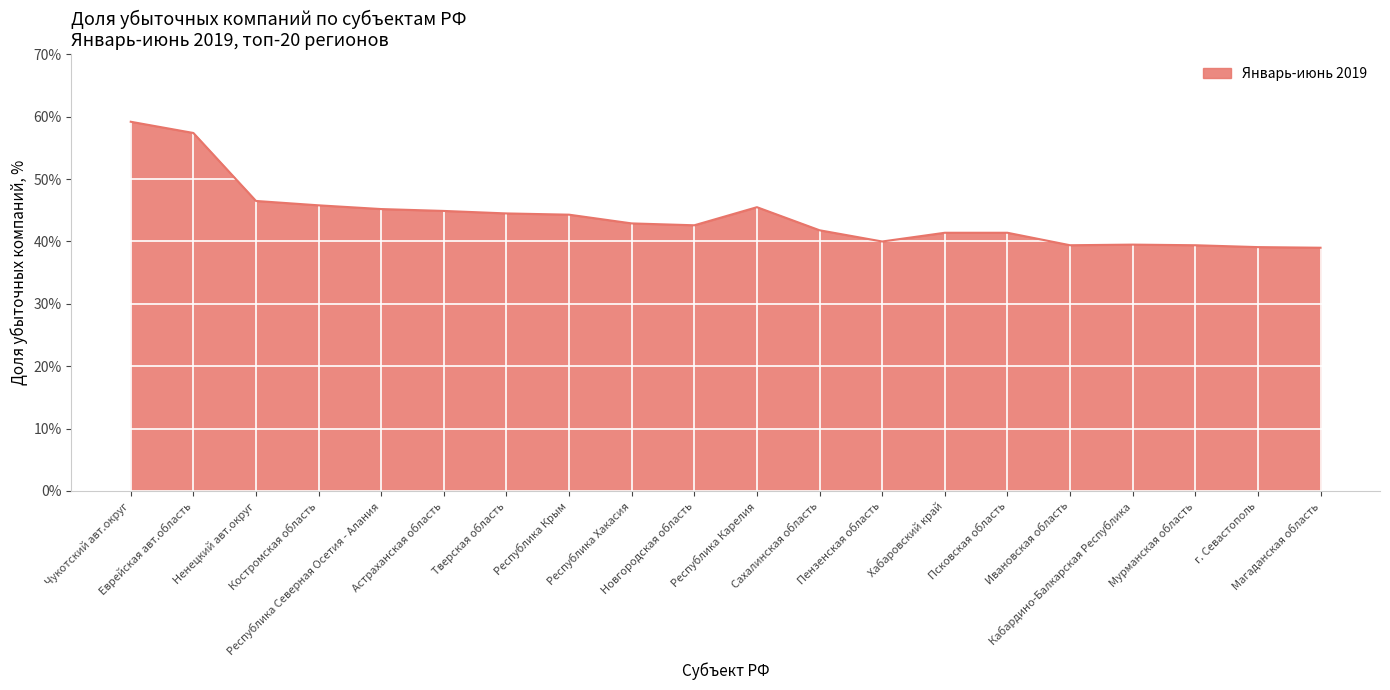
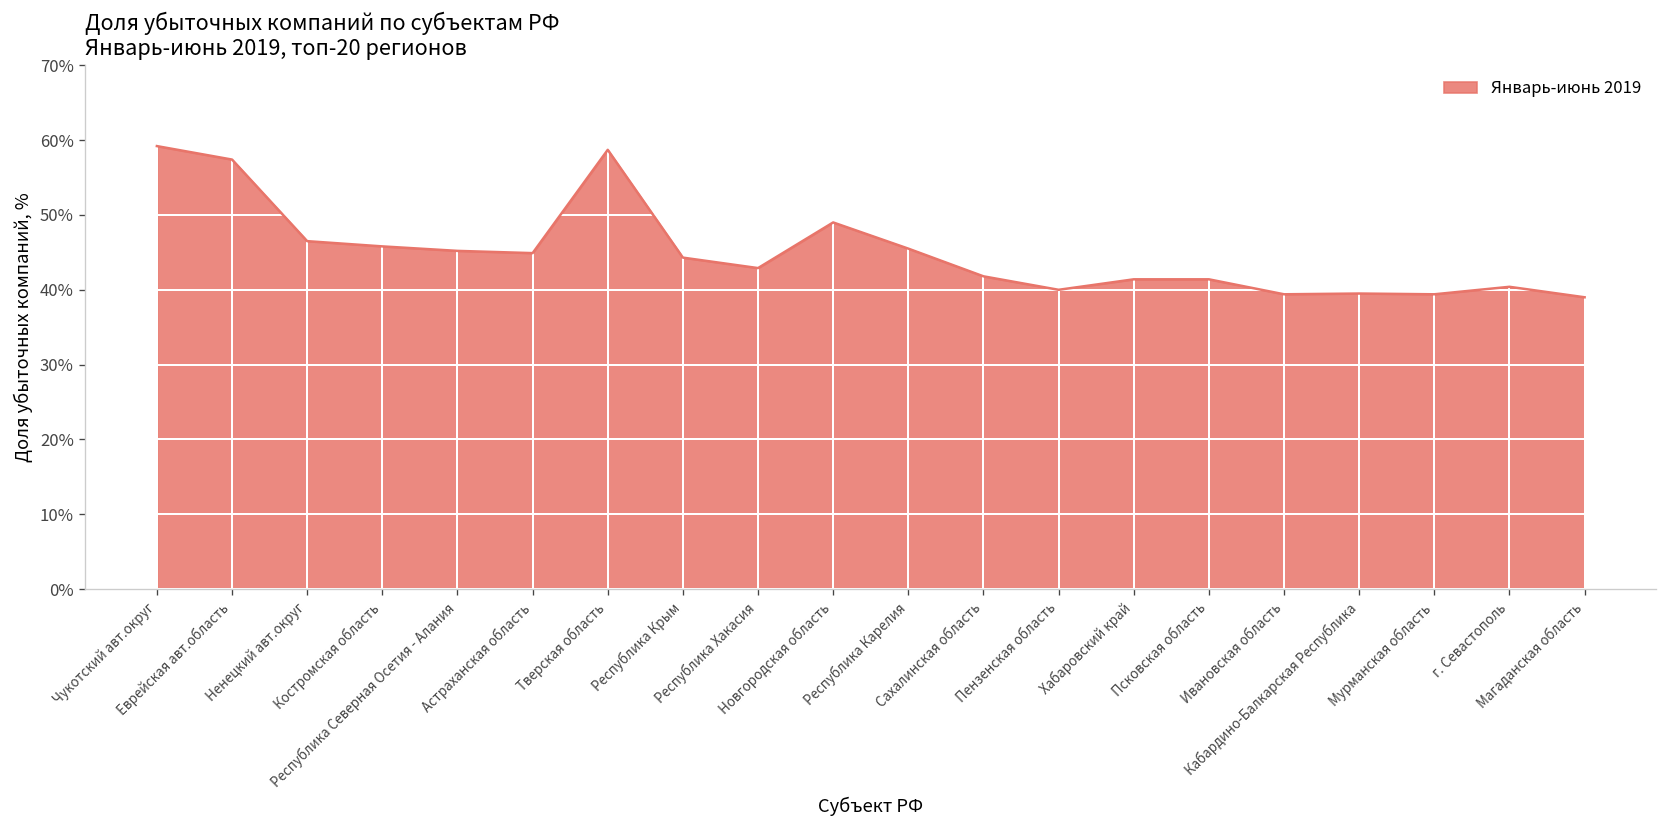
Тверская область: 45% -> 59%
Новгородская область: 43% -> 49%
г. Севастополь: 39% -> 40%
